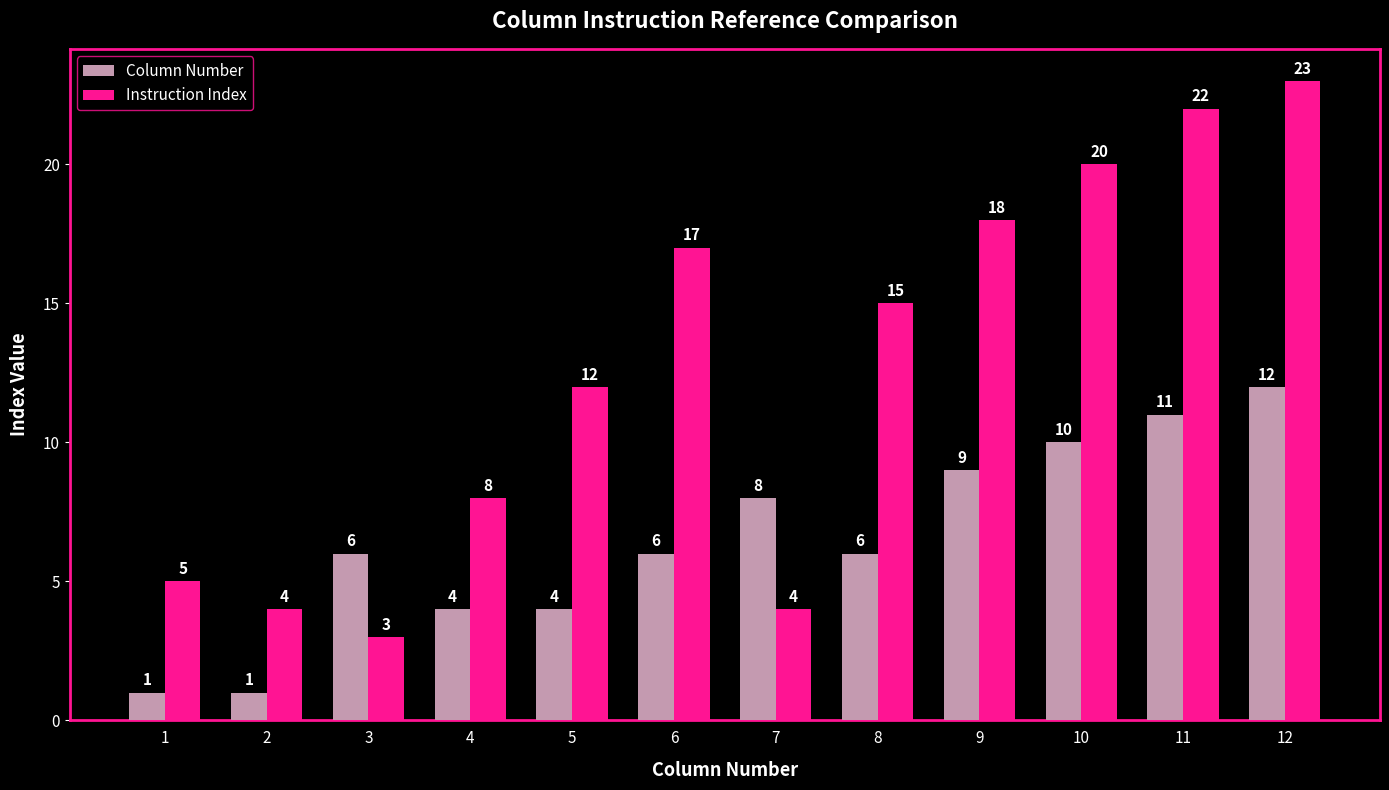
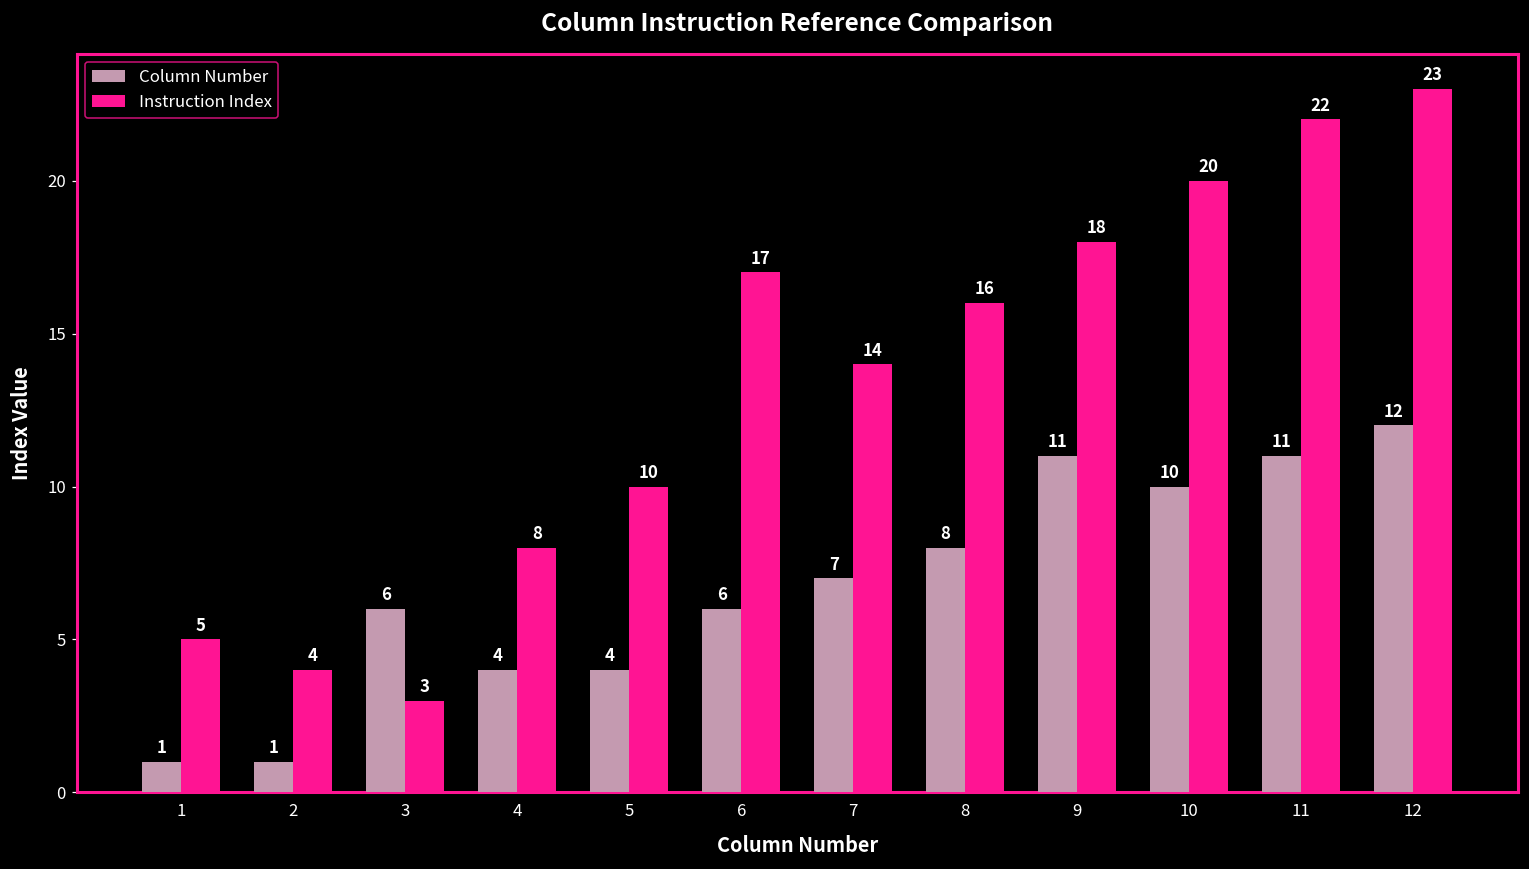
Instruction Index, 5: 12 -> 10
Column Number, 7: 8 -> 7
Instruction Index, 7: 4 -> 14
Column Number, 8: 6 -> 8
Instruction Index, 8: 15 -> 16
Column Number, 9: 9 -> 11
